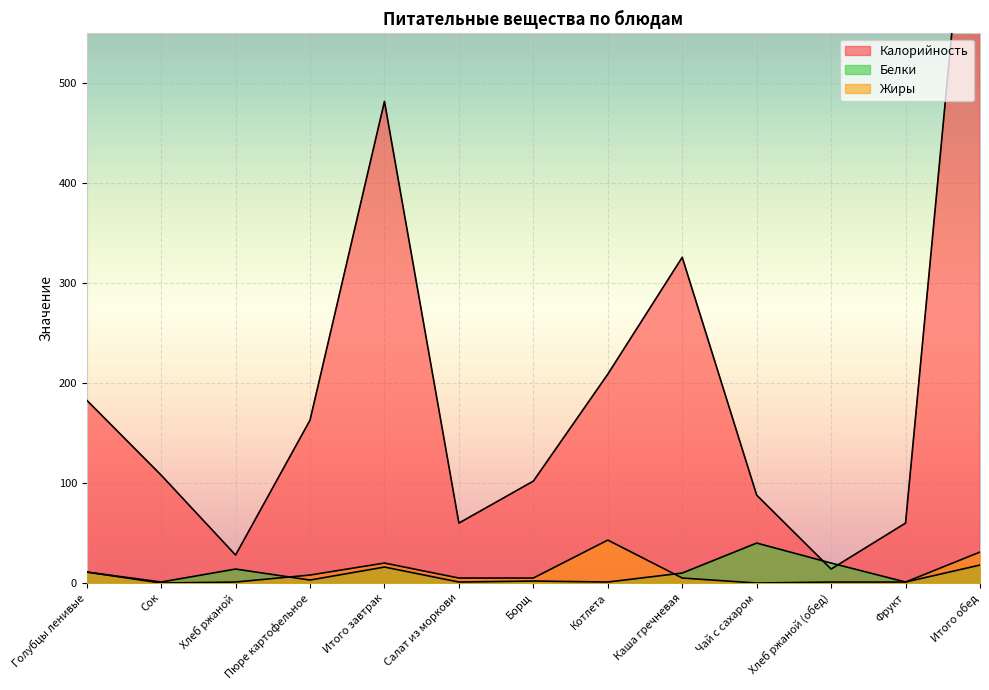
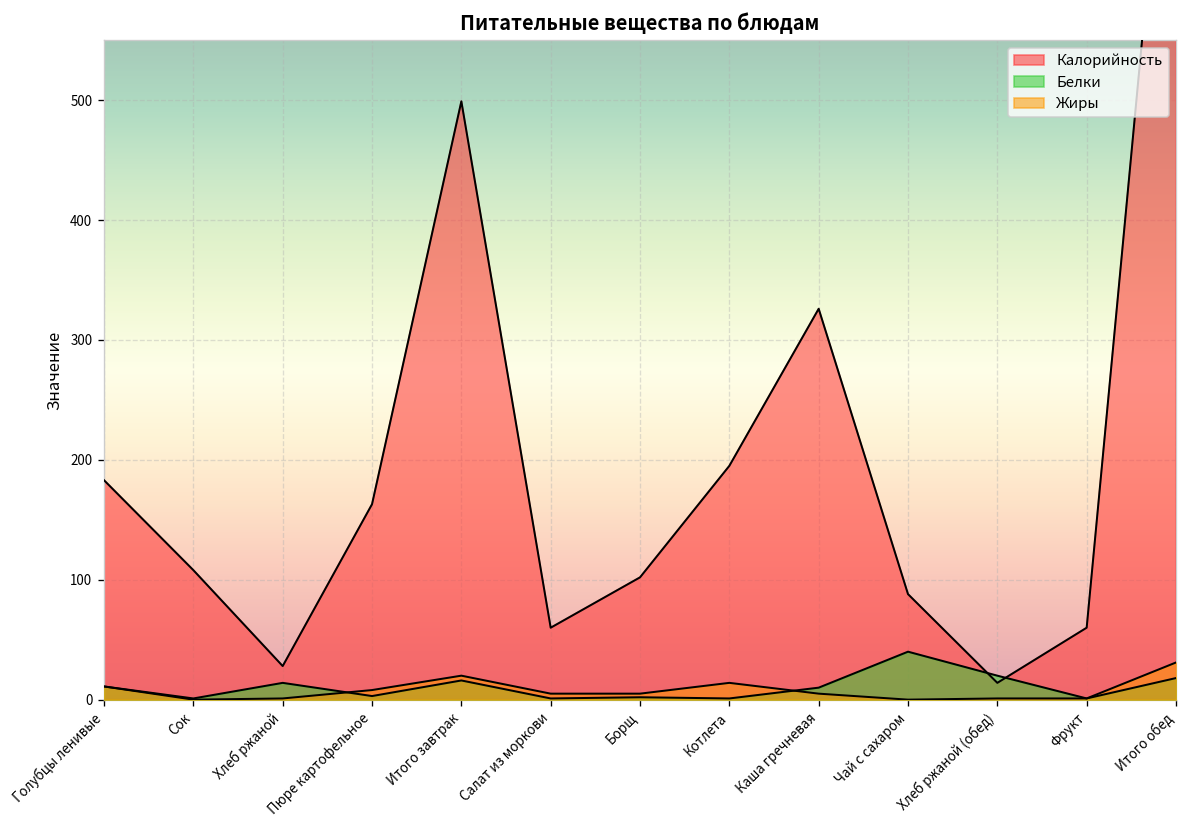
Калорийность, Итого завтрак: 480 -> 500
Калорийность, Котлета: 210 -> 200
Жиры, Котлета: 40 -> 10
